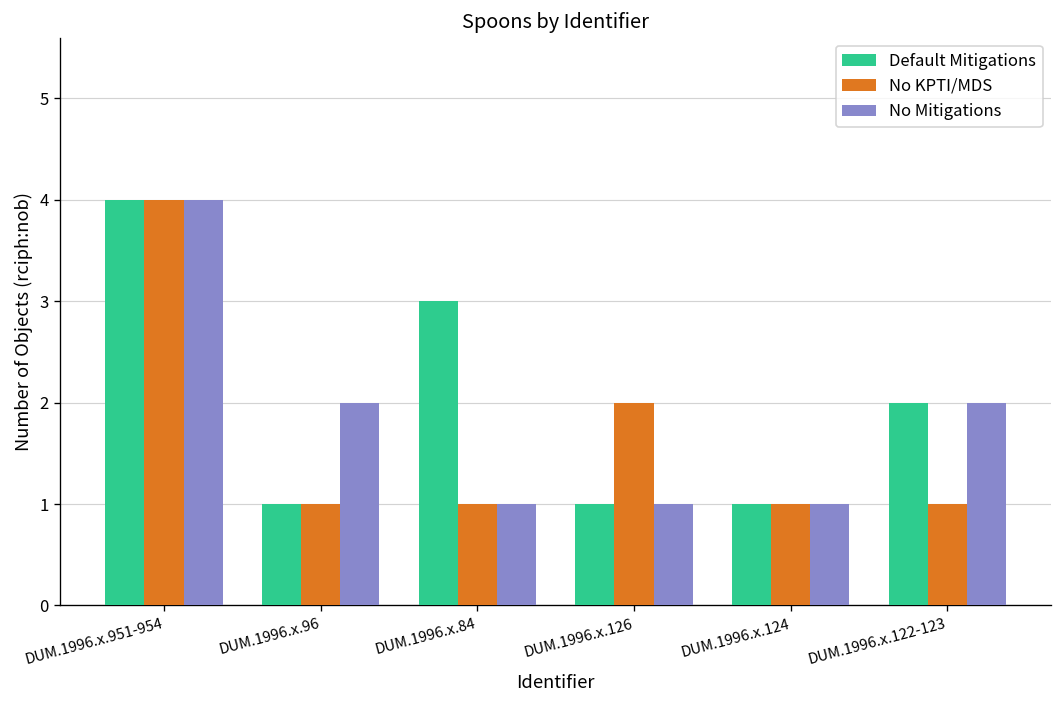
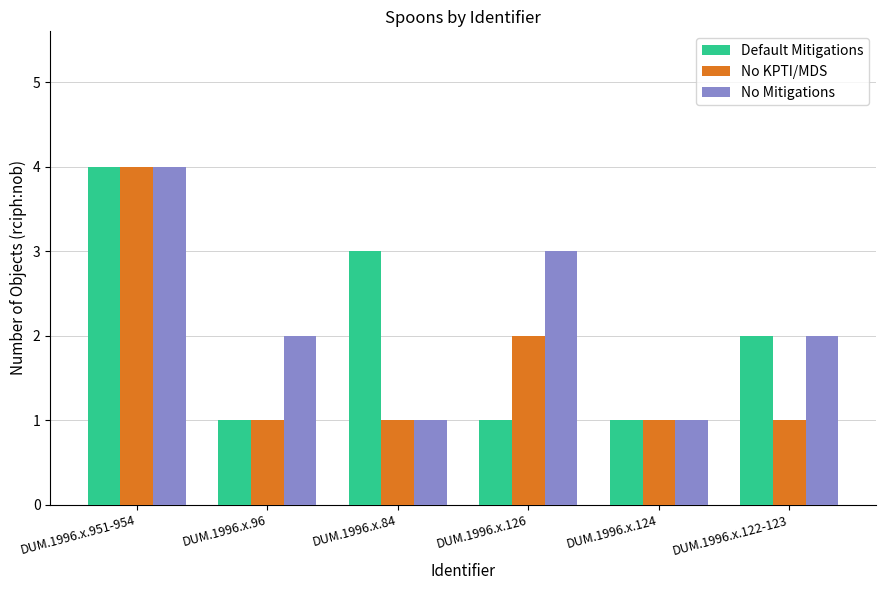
No Mitigations, DUM.1996.x.126: 1 -> 3
